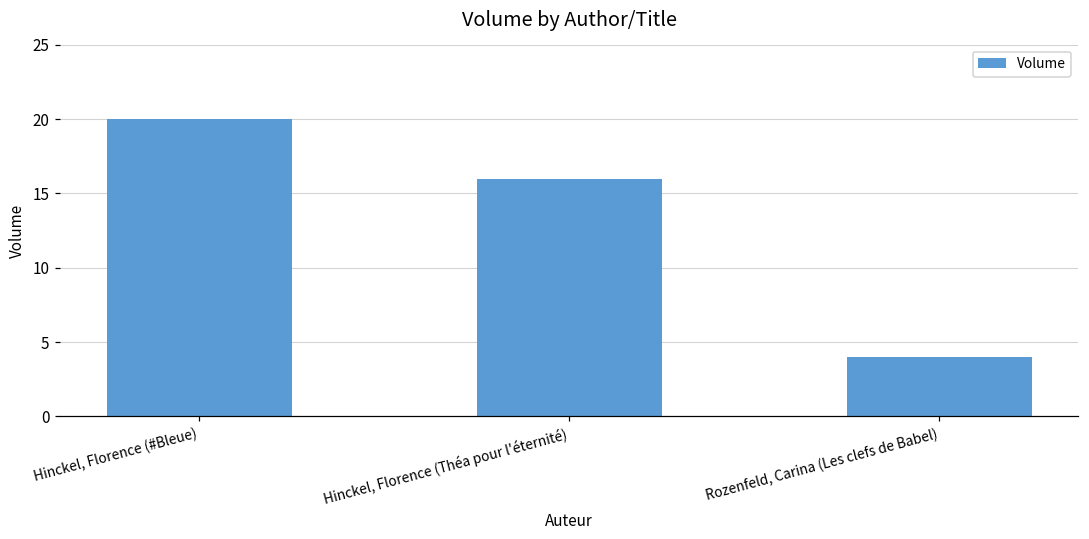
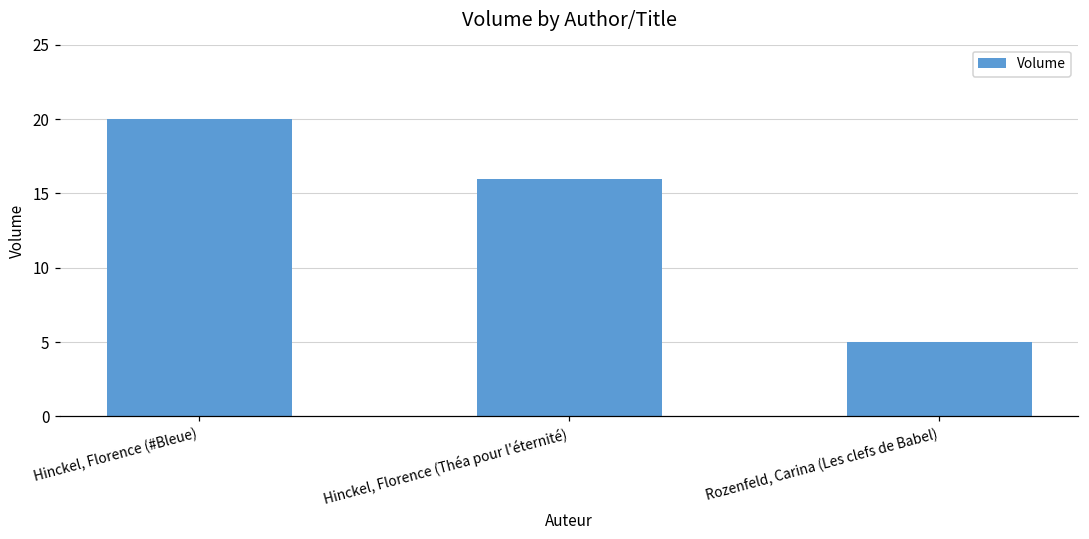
Rozenfeld, Carina (Les clefs de Babel): 4 -> 5
